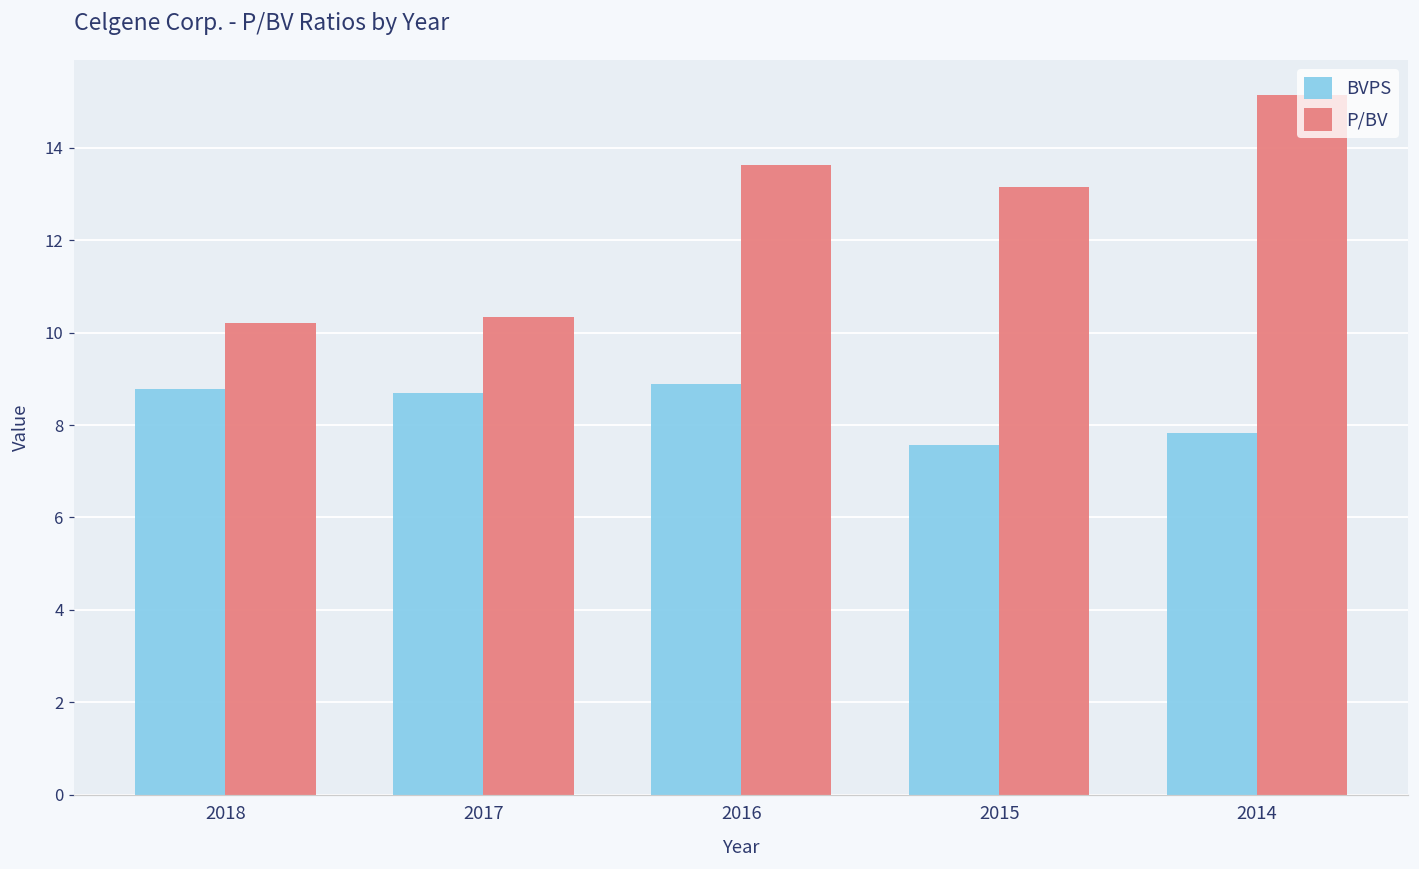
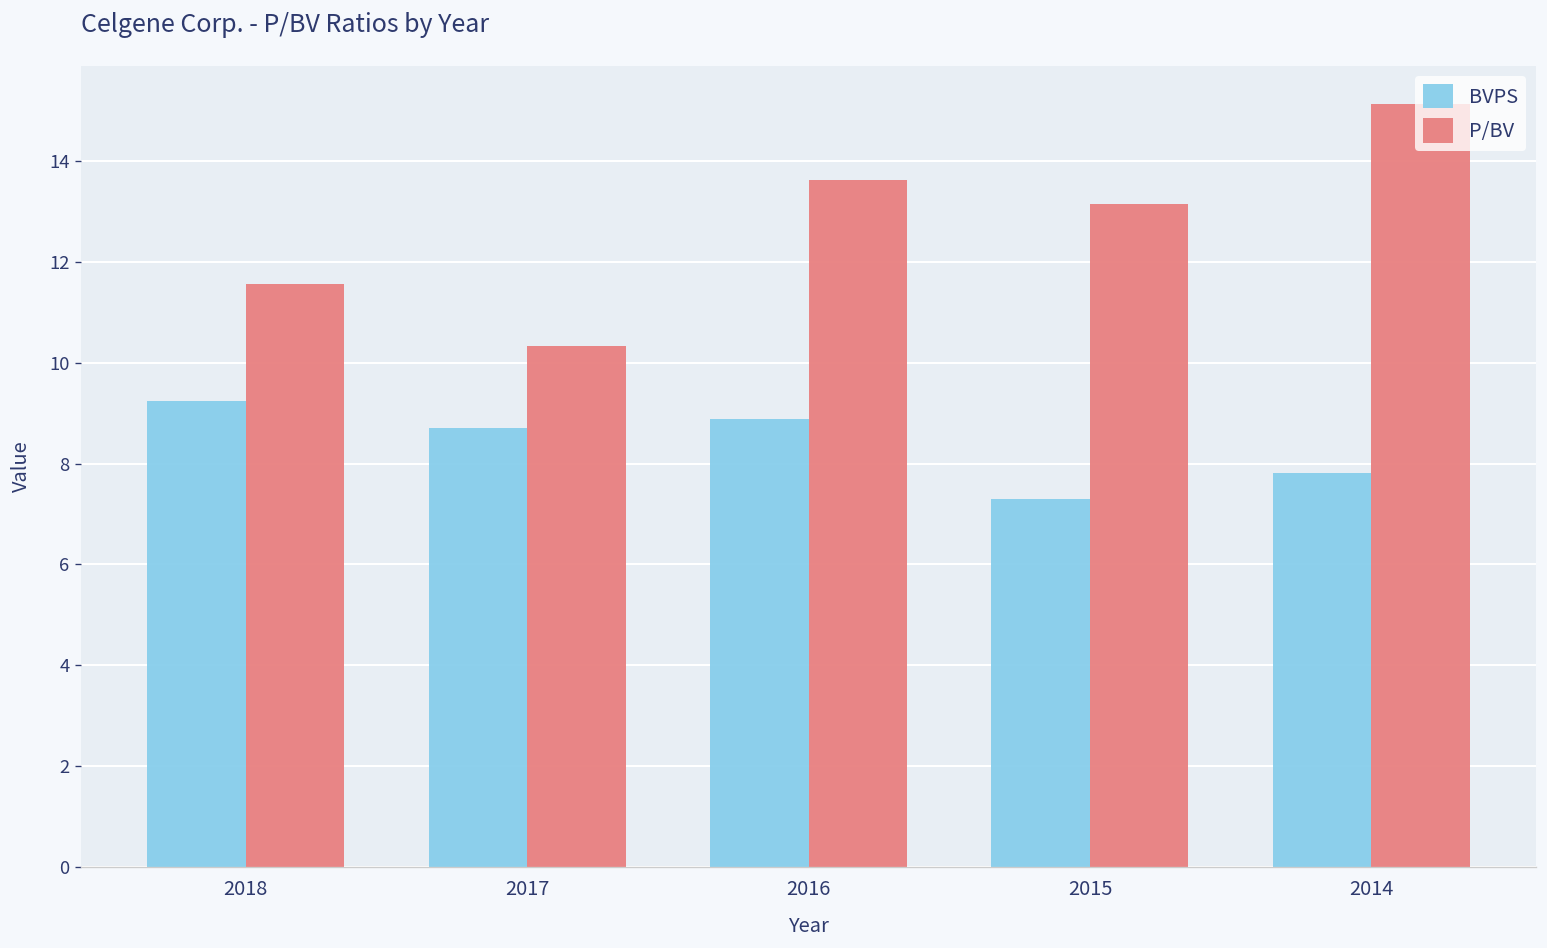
BVPS, 2018: 8.8 -> 9.2
P/BV, 2018: 10.2 -> 11.6
BVPS, 2015: 7.6 -> 7.3
